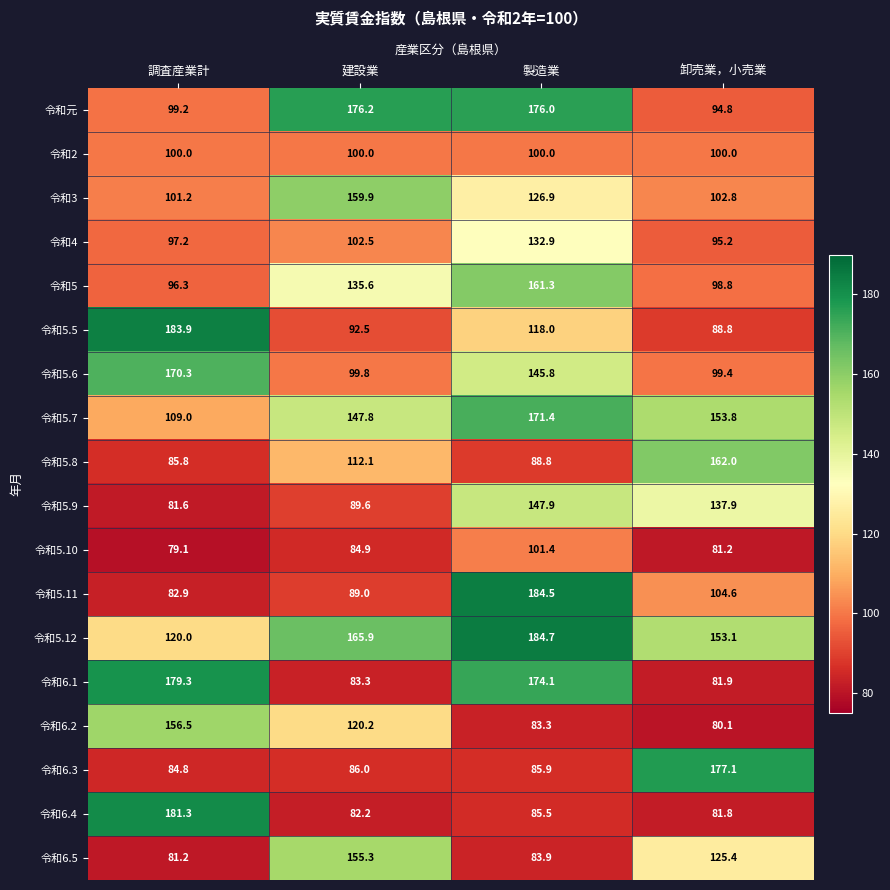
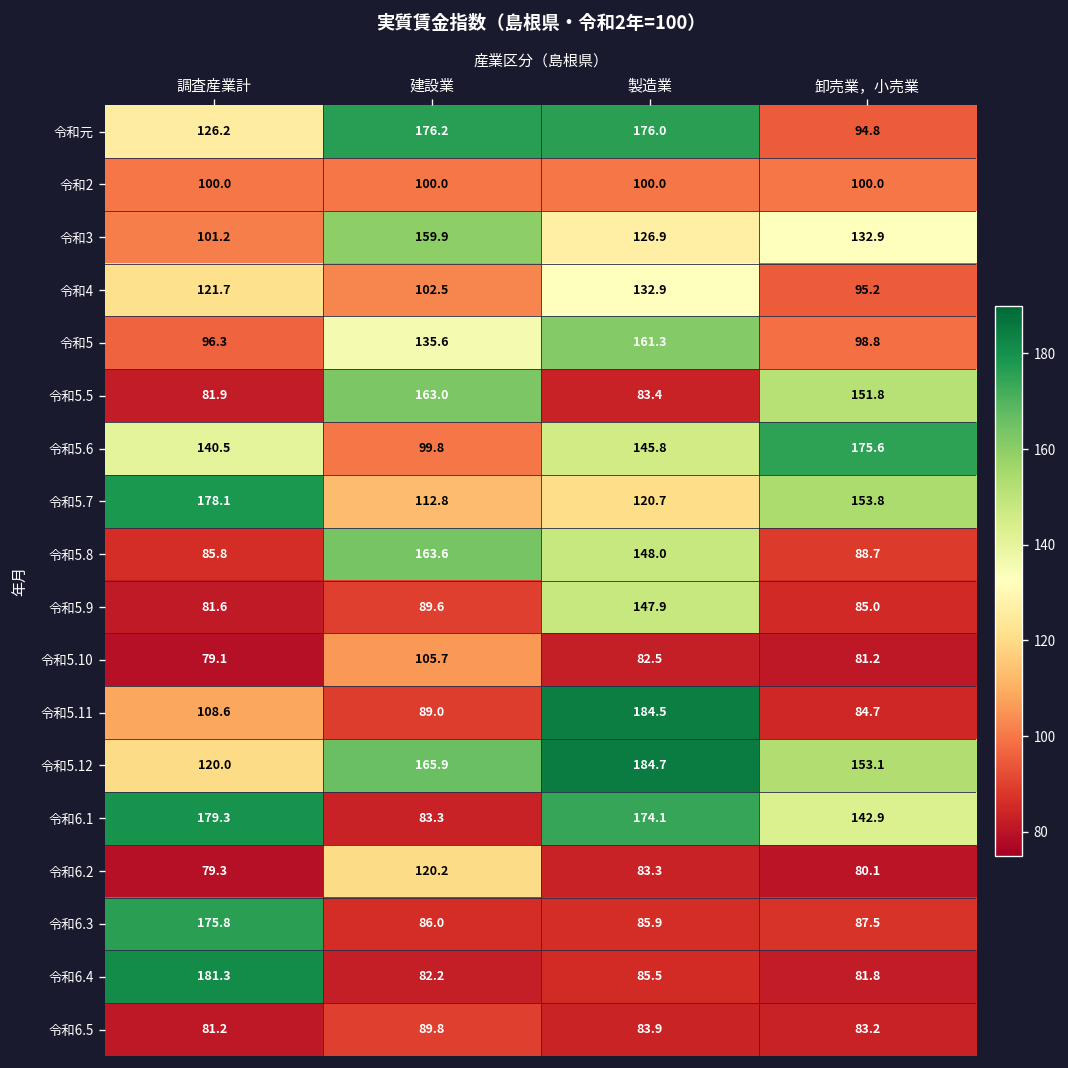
令和元, 調査産業計: 99.2 -> 126.2
令和3, 卸売業，小売業: 102.8 -> 132.9
令和4, 調査産業計: 97.2 -> 121.7
令和5.5, 調査産業計: 183.9 -> 81.9
令和5.5, 建設業: 92.5 -> 163.0
令和5.5, 製造業: 118.0 -> 83.4
令和5.5, 卸売業，小売業: 88.8 -> 151.8
令和5.6, 調査産業計: 170.3 -> 140.5
令和5.6, 卸売業，小売業: 99.4 -> 175.6
令和5.7, 調査産業計: 109.0 -> 178.1
令和5.7, 建設業: 147.8 -> 112.8
令和5.7, 製造業: 171.4 -> 120.7
令和5.8, 建設業: 112.1 -> 163.6
令和5.8, 製造業: 88.8 -> 148.0
令和5.8, 卸売業，小売業: 162.0 -> 88.7
令和5.9, 卸売業，小売業: 137.9 -> 85.0
令和5.10, 建設業: 84.9 -> 105.7
令和5.10, 製造業: 101.4 -> 82.5
令和5.11, 調査産業計: 82.9 -> 108.6
令和5.11, 卸売業，小売業: 104.6 -> 84.7
令和6.1, 卸売業，小売業: 81.9 -> 142.9
令和6.2, 調査産業計: 156.5 -> 79.3
令和6.3, 調査産業計: 84.8 -> 175.8
令和6.3, 卸売業，小売業: 177.1 -> 87.5
令和6.5, 建設業: 155.3 -> 89.8
令和6.5, 卸売業，小売業: 125.4 -> 83.2
